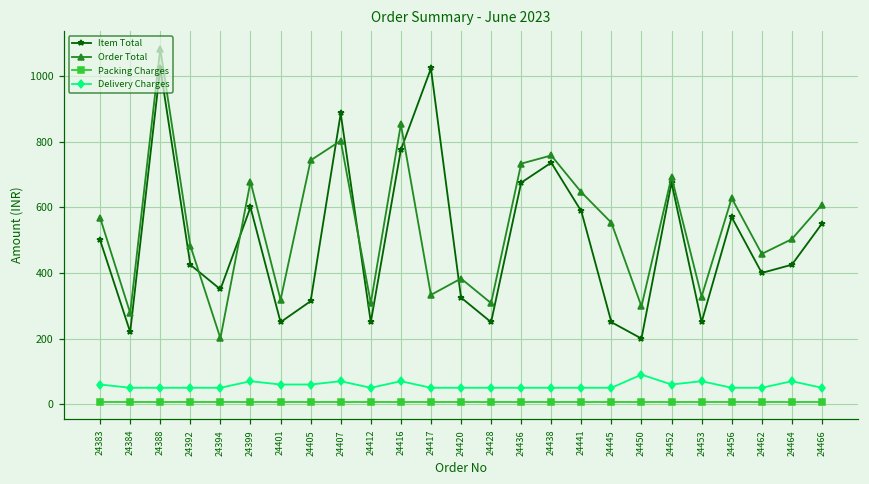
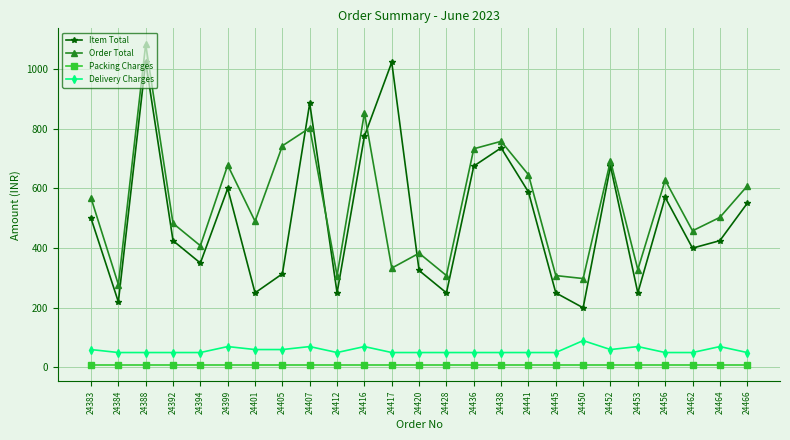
Order Total, 24394: 200 -> 410
Order Total, 24401: 320 -> 490
Order Total, 24445: 550 -> 310
